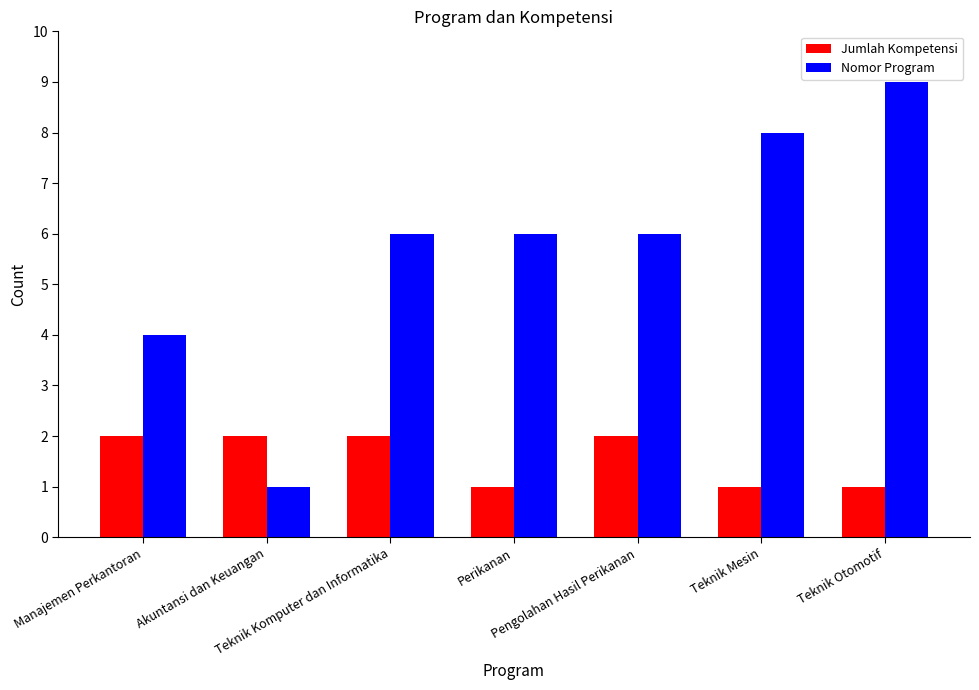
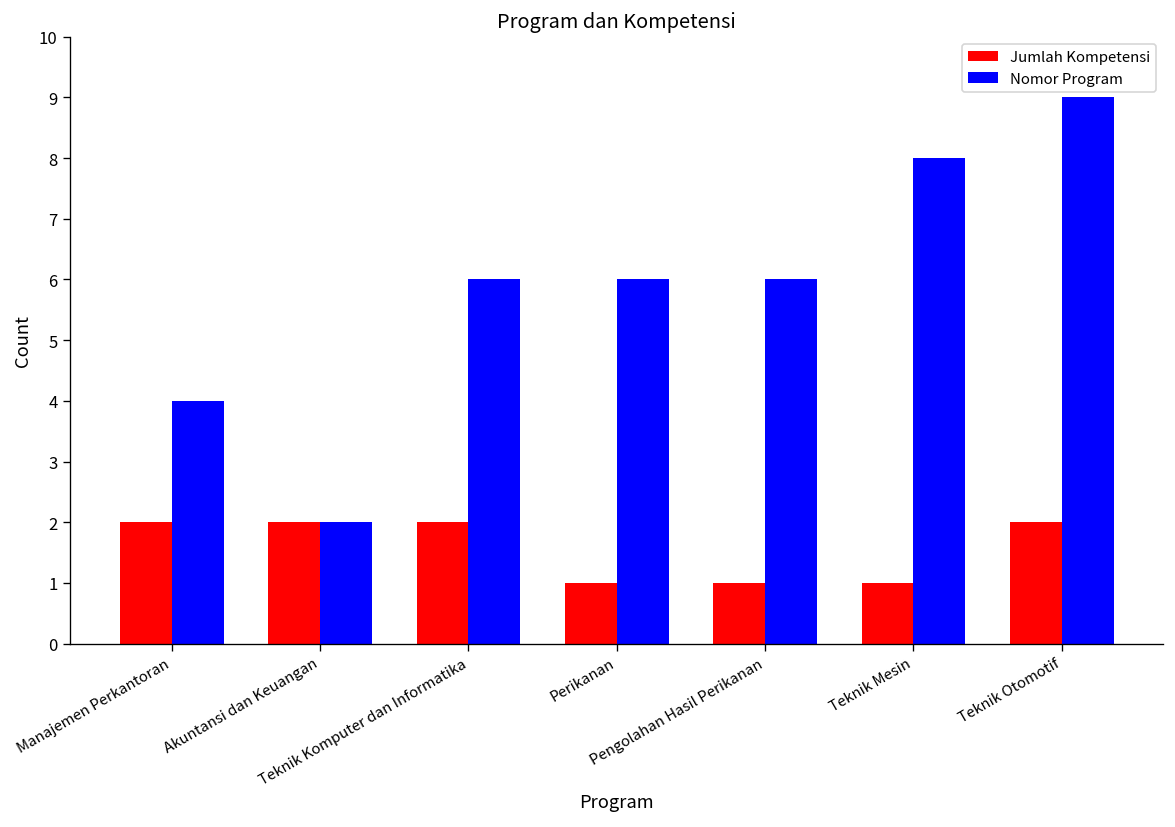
Nomor Program, Akuntansi dan Keuangan: 1 -> 2
Jumlah Kompetensi, Pengolahan Hasil Perikanan: 2 -> 1
Jumlah Kompetensi, Teknik Otomotif: 1 -> 2
